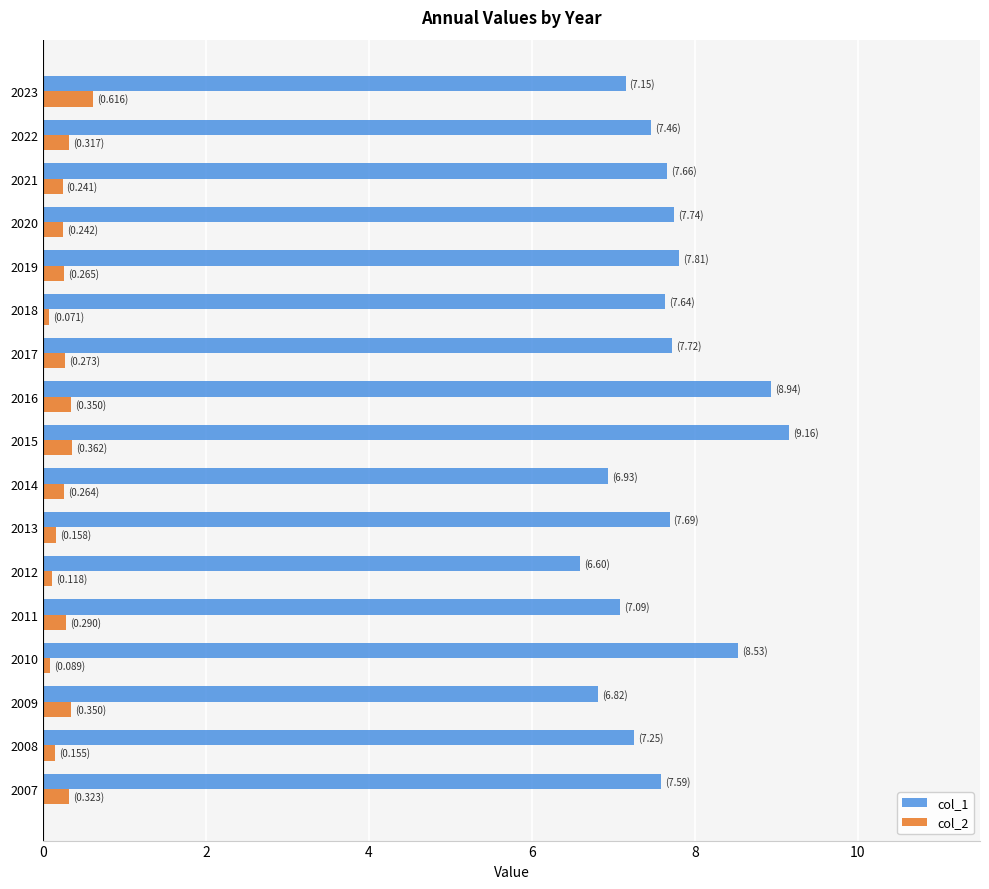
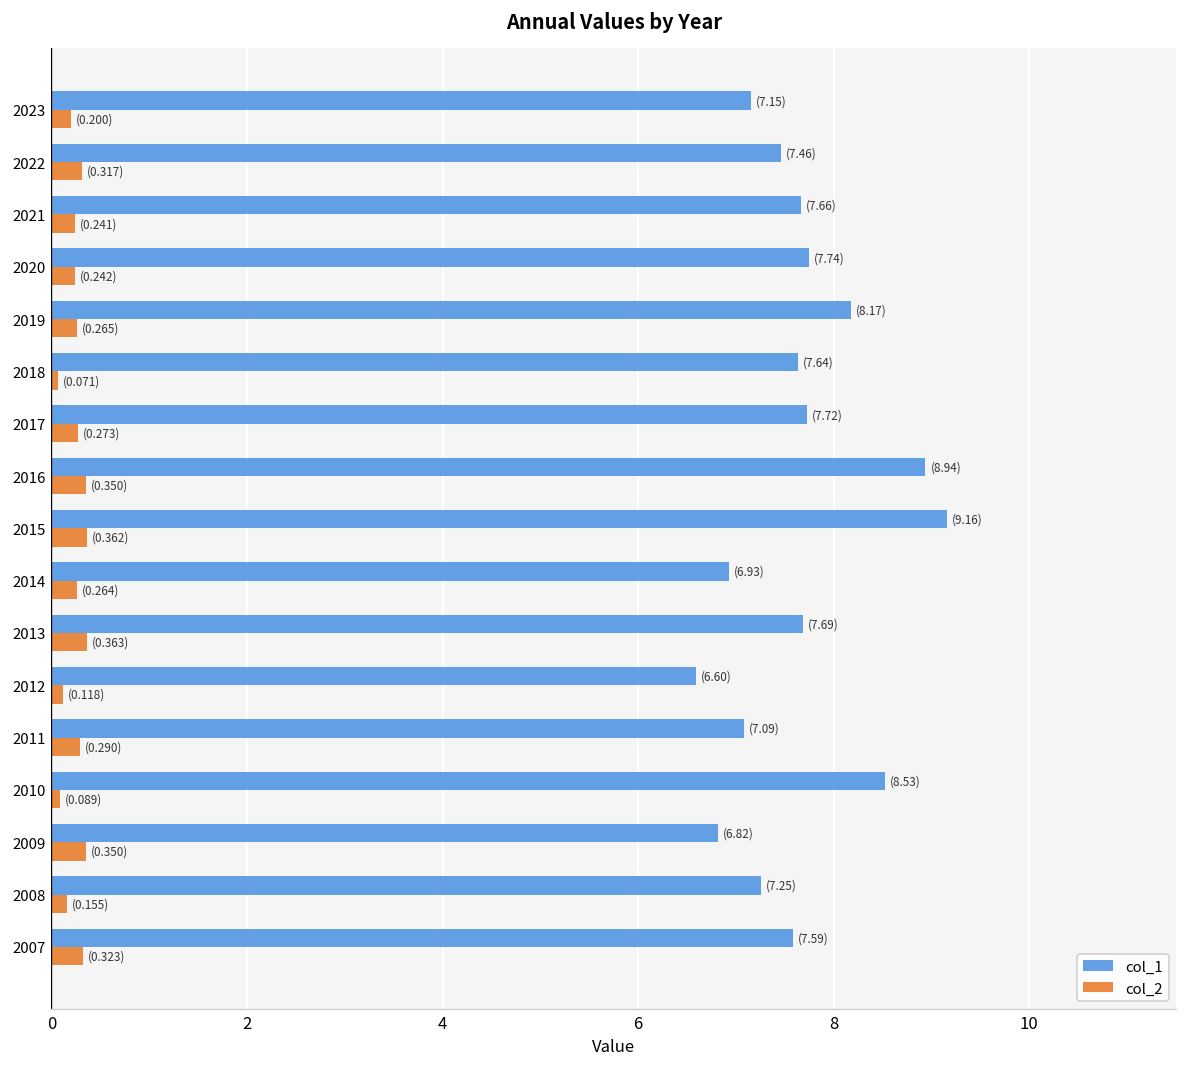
col_2, 2023: (0.616) -> (0.200)
col_1, 2019: (7.81) -> (8.17)
col_2, 2013: (0.158) -> (0.363)
